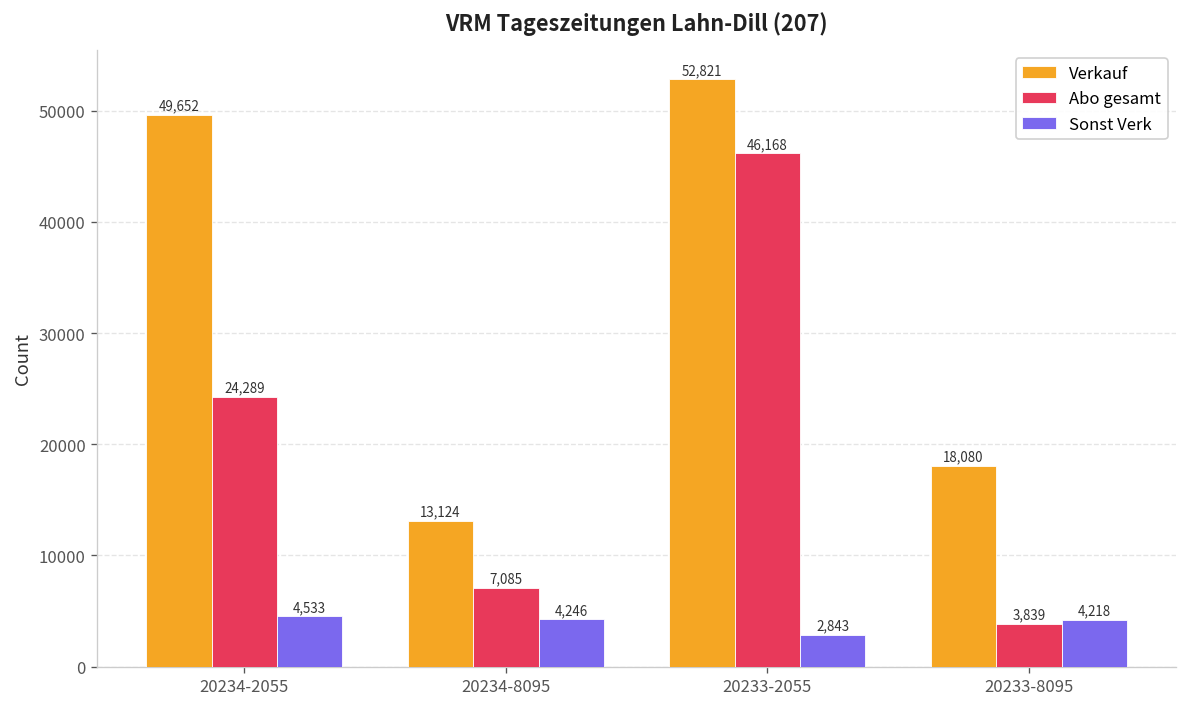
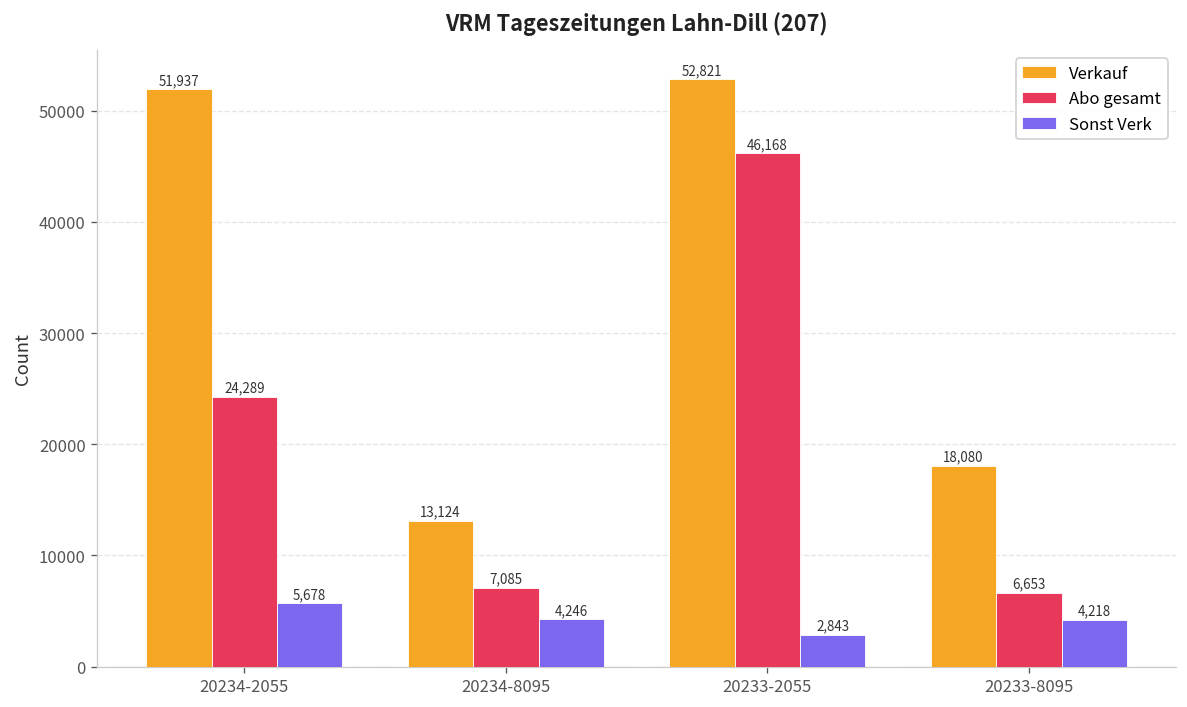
Verkauf, 20234-2055: 49,652 -> 51,937
Sonst Verk, 20234-2055: 4,533 -> 5,678
Abo gesamt, 20233-8095: 3,839 -> 6,653
